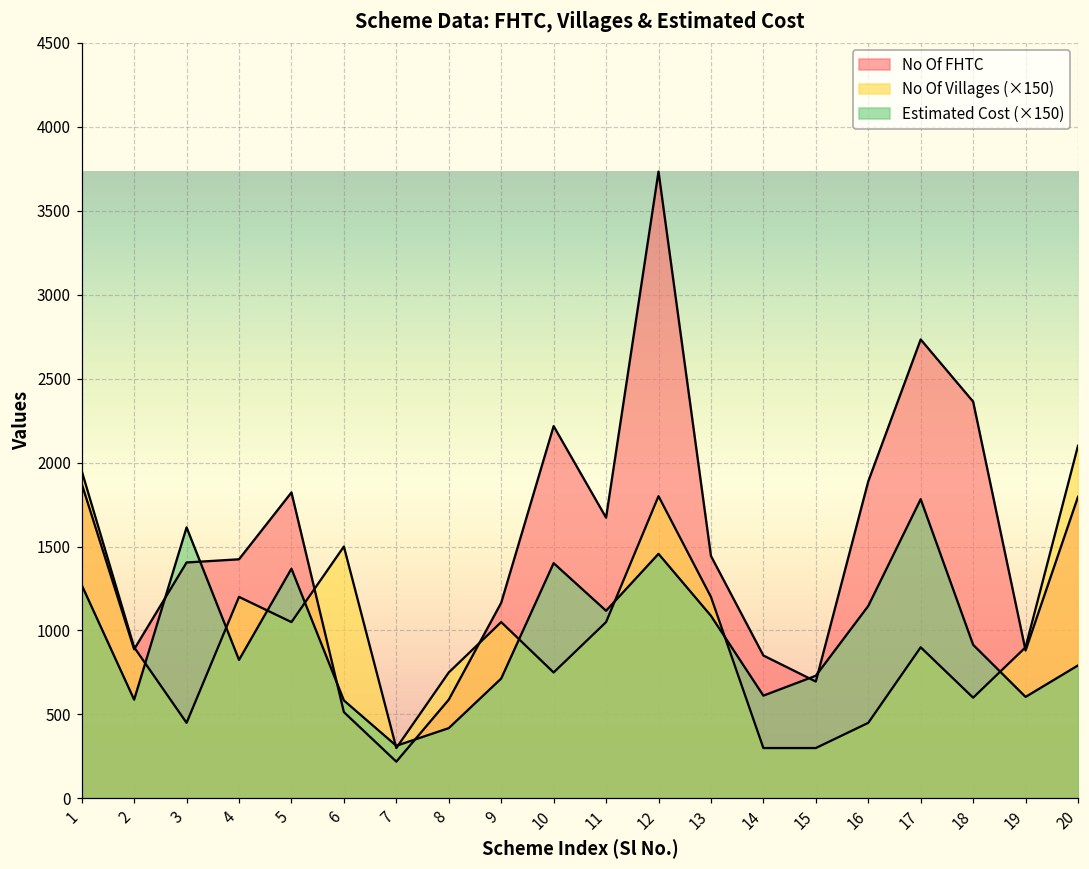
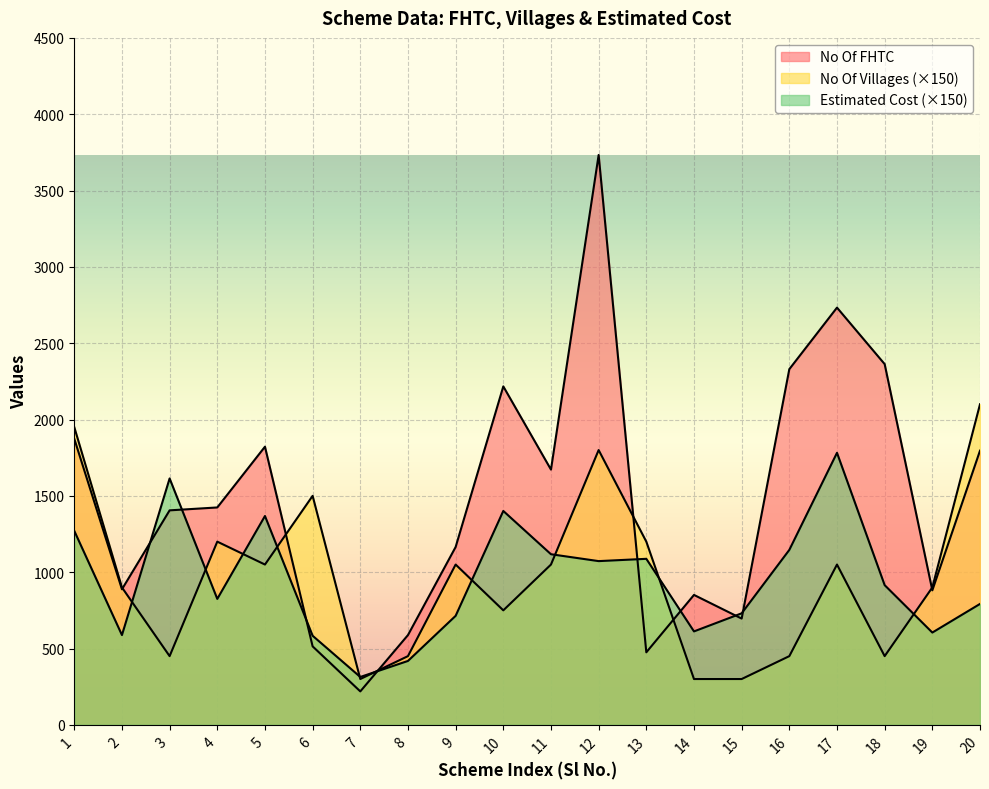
No Of Villages (×150), 8: 750 -> 450
Estimated Cost (×150), 12: 1460 -> 1070
No Of FHTC, 13: 1440 -> 480
No Of FHTC, 16: 1890 -> 2330
No Of Villages (×150), 17: 900 -> 1050
No Of Villages (×150), 18: 600 -> 450
